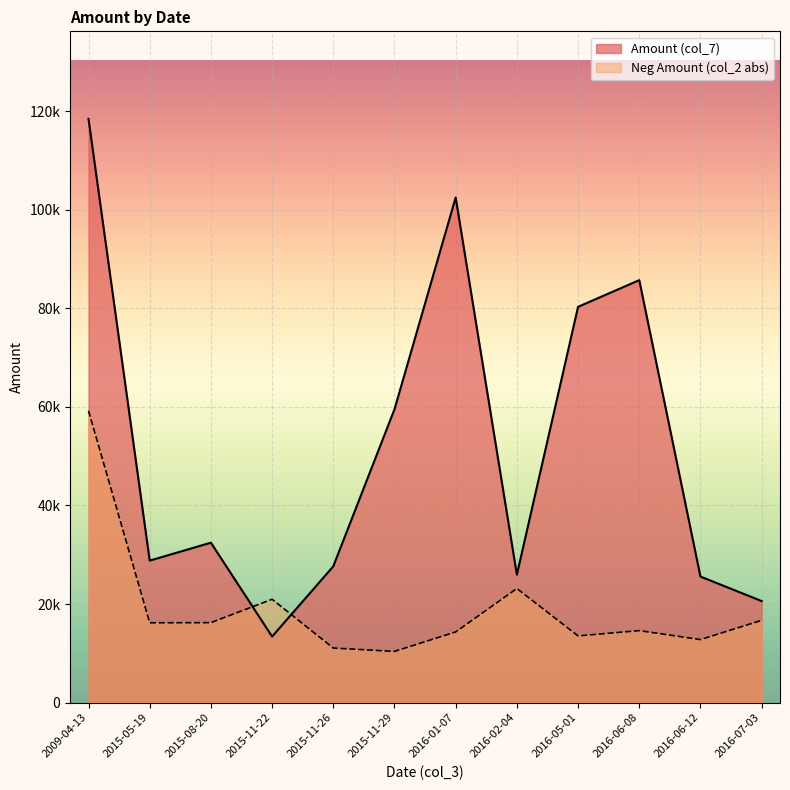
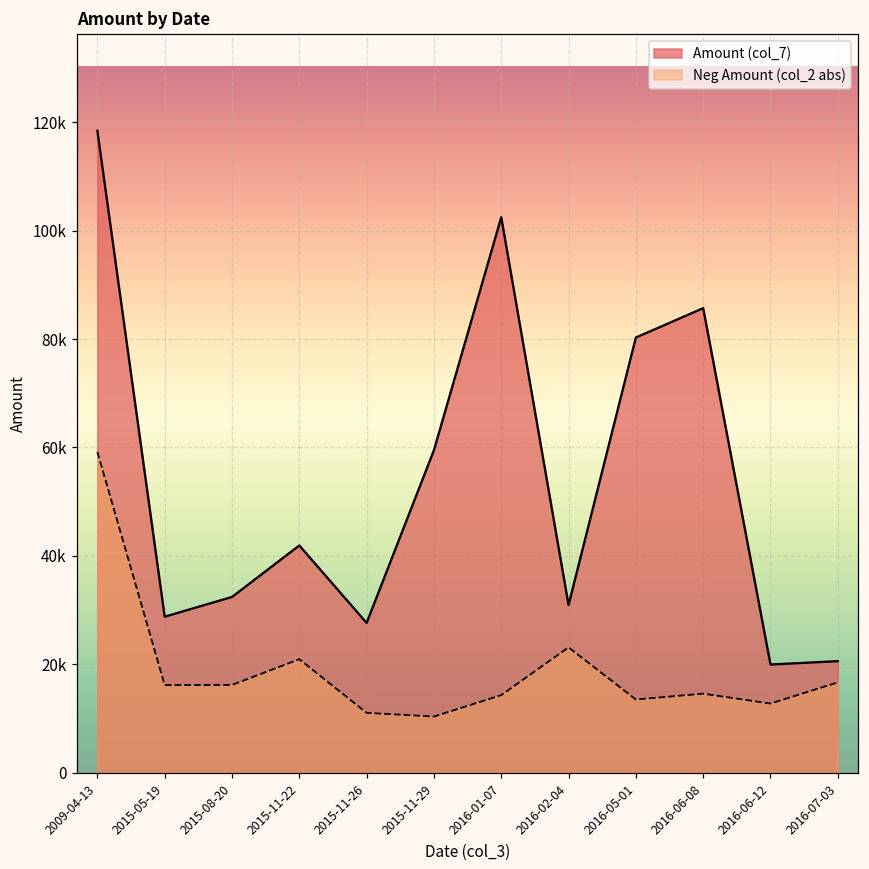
Amount (col_7), 2015-11-22: 13000 -> 42000
Amount (col_7), 2016-02-04: 26000 -> 31000
Amount (col_7), 2016-06-12: 26000 -> 20000
